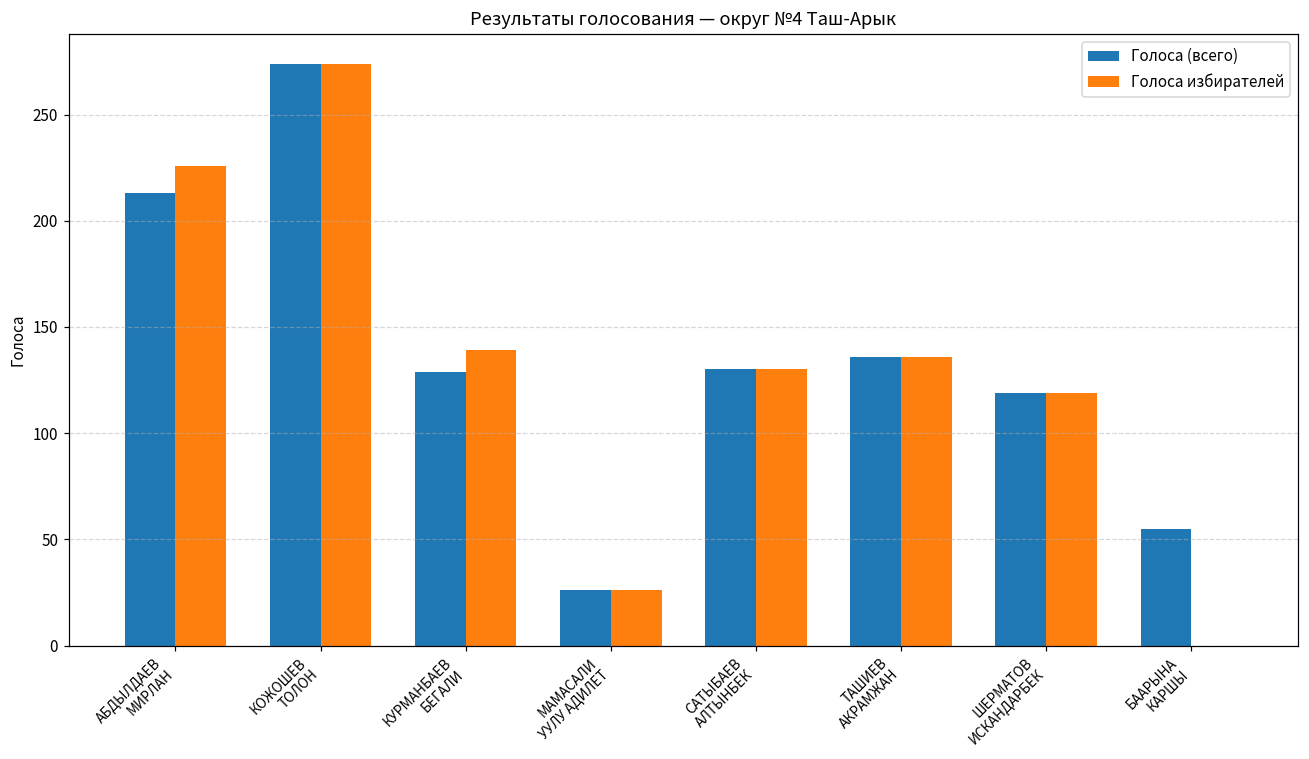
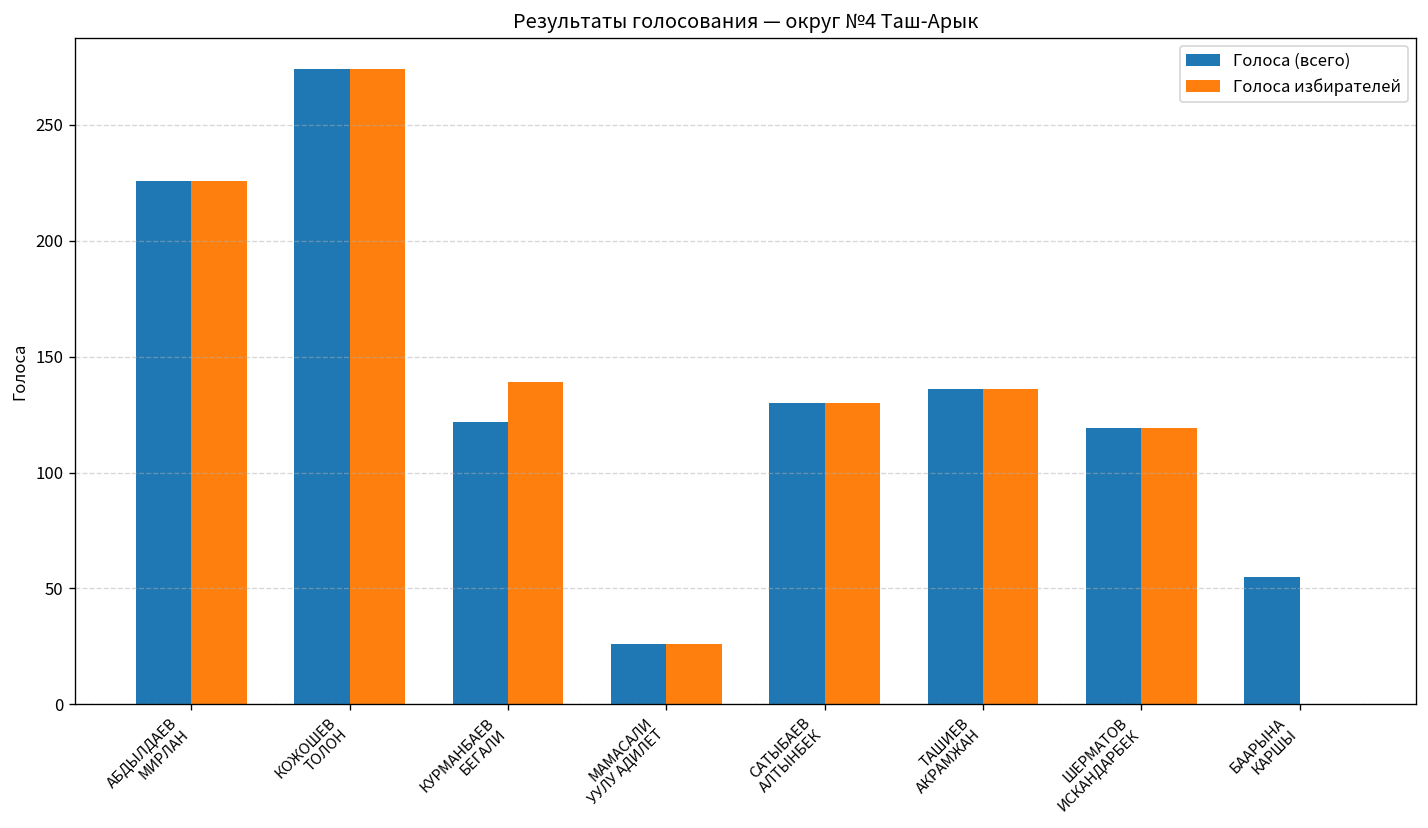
Голоса (всего), АБДЫЛДАЕВ МИРЛАН: 213 -> 226
Голоса (всего), КУРМАНБАЕВ БЕГАЛИ: 129 -> 122
